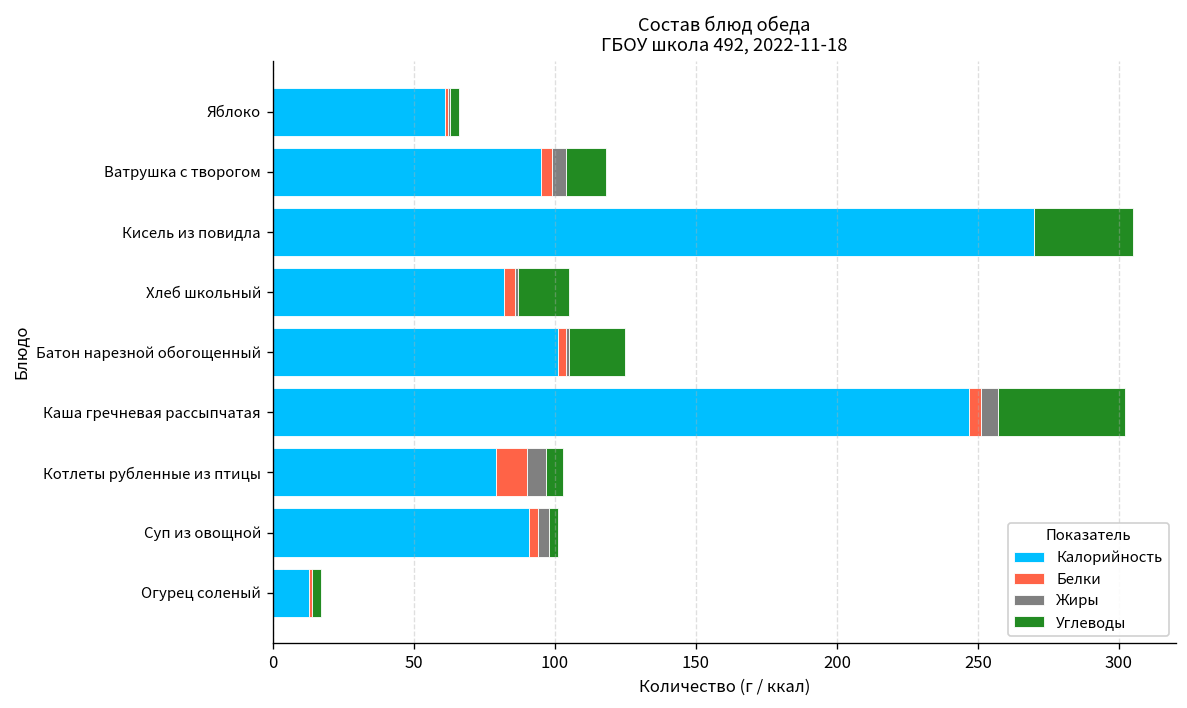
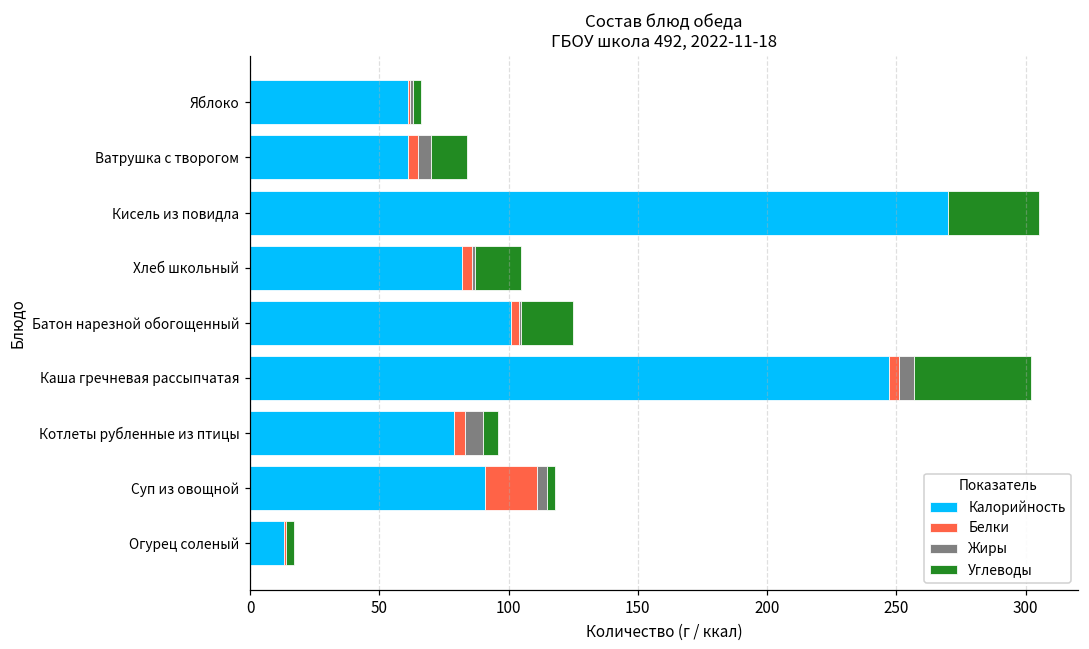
Калорийность, Ватрушка с творогом: 95 -> 61
Белки, Котлеты рубленные из птицы: 11 -> 4
Белки, Суп из овощной: 3 -> 20
